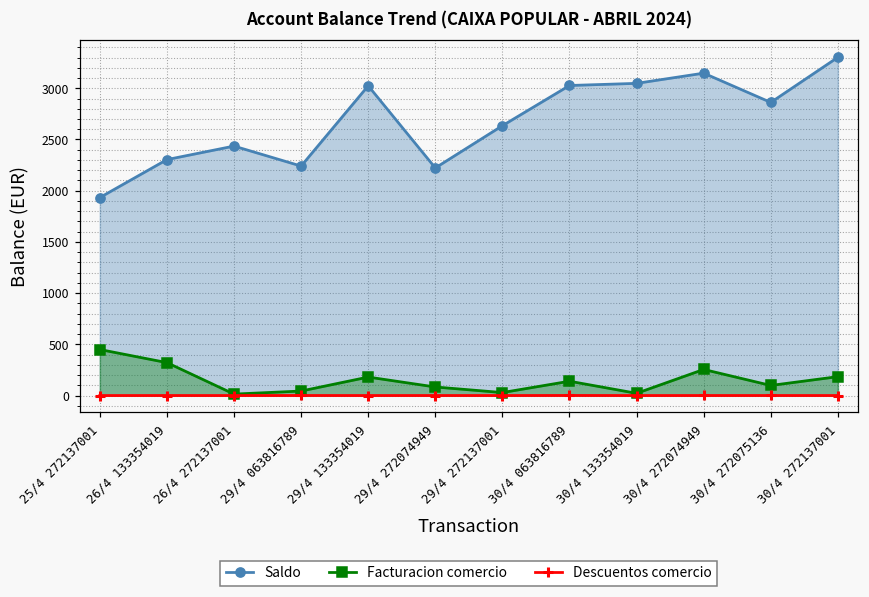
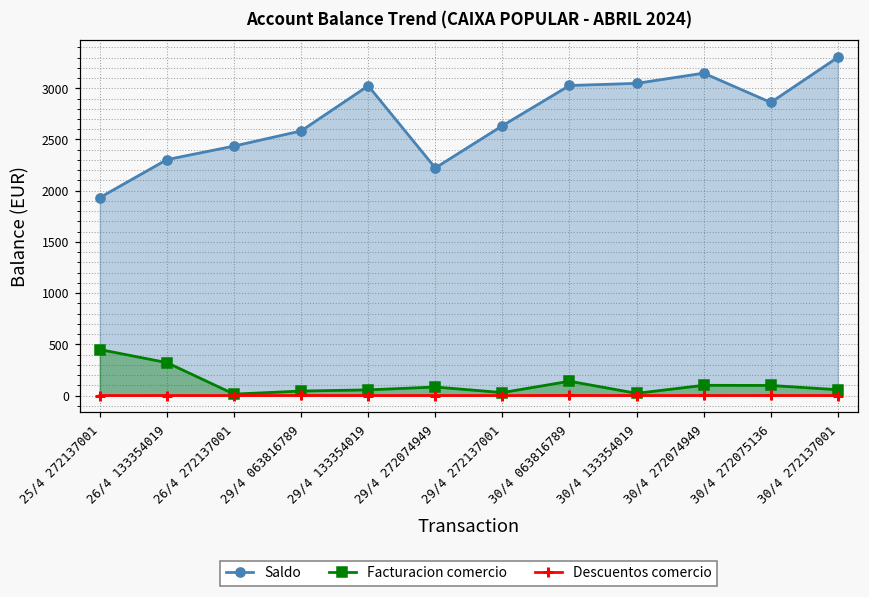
Saldo, 29/4 063816789: 2200 -> 2600
Facturacion comercio, 29/4 133354019: 200 -> 100
Facturacion comercio, 30/4 272074949: 300 -> 100
Facturacion comercio, 30/4 272137001: 200 -> 100
